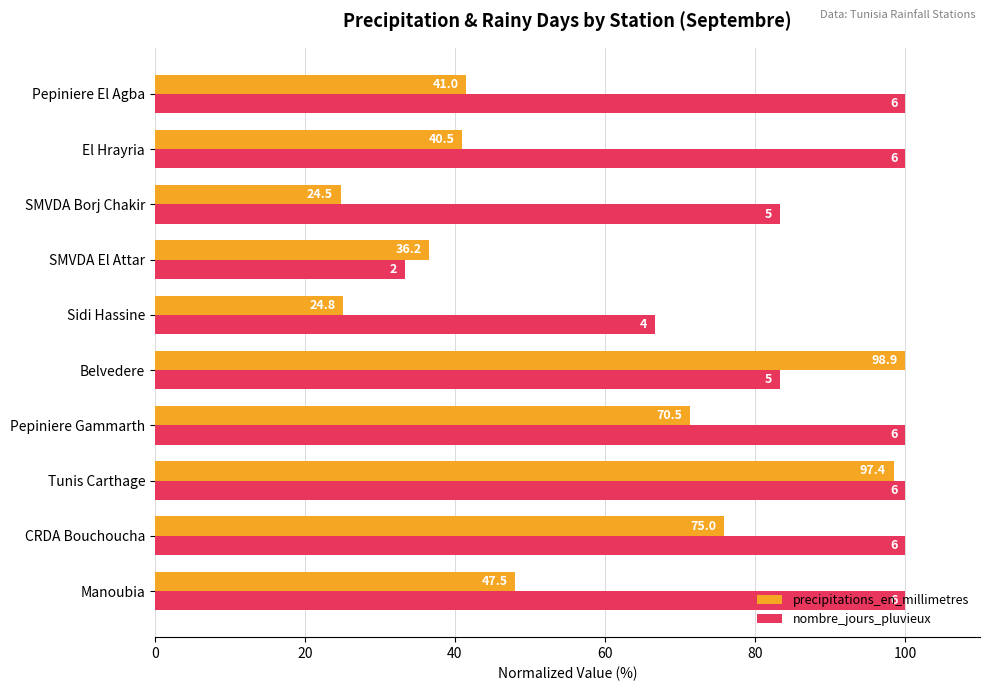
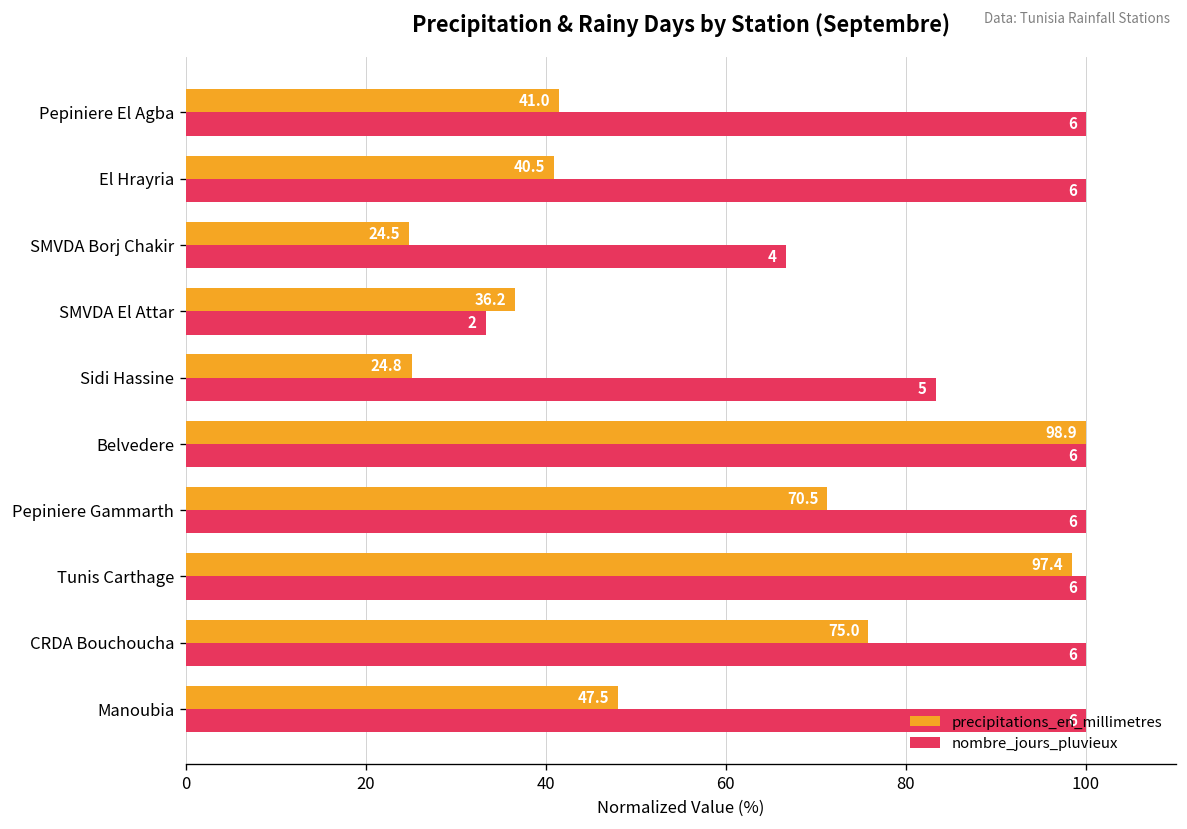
nombre_jours_pluvieux, SMVDA Borj Chakir: 5 -> 4
nombre_jours_pluvieux, Sidi Hassine: 4 -> 5
nombre_jours_pluvieux, Belvedere: 5 -> 6
